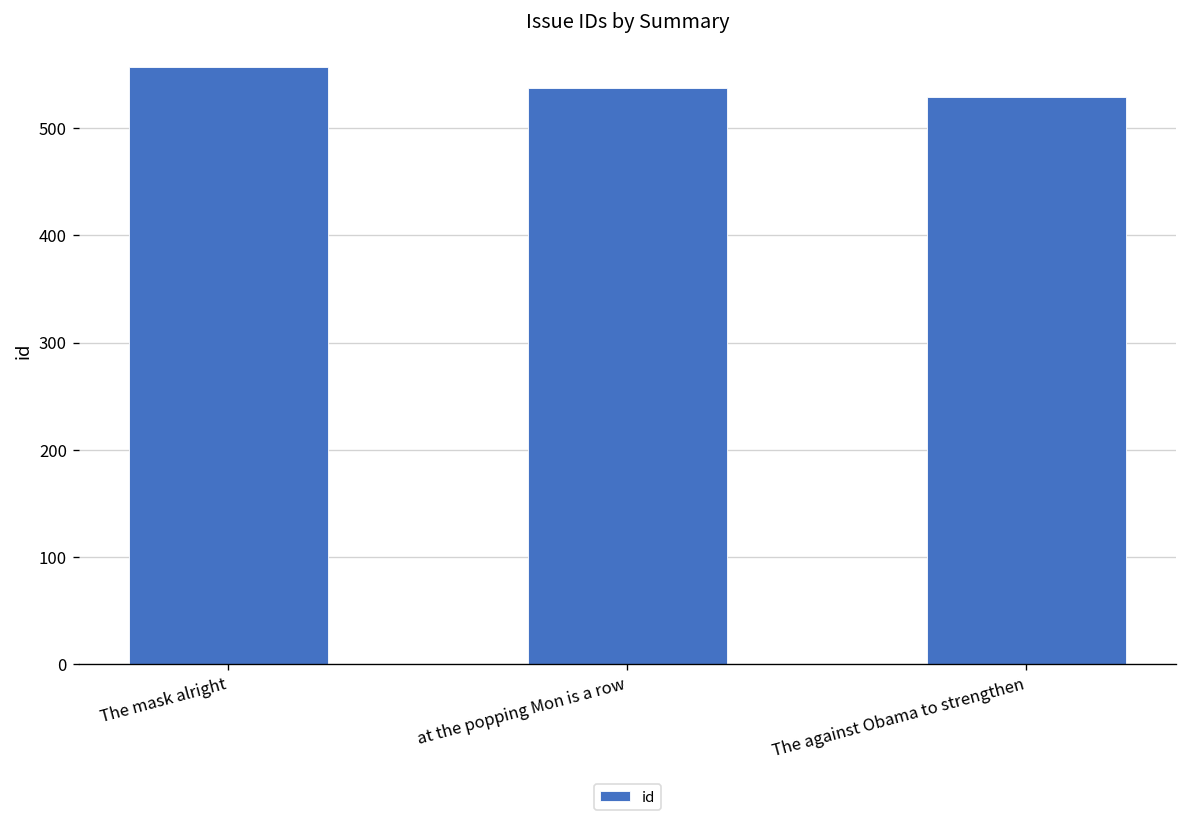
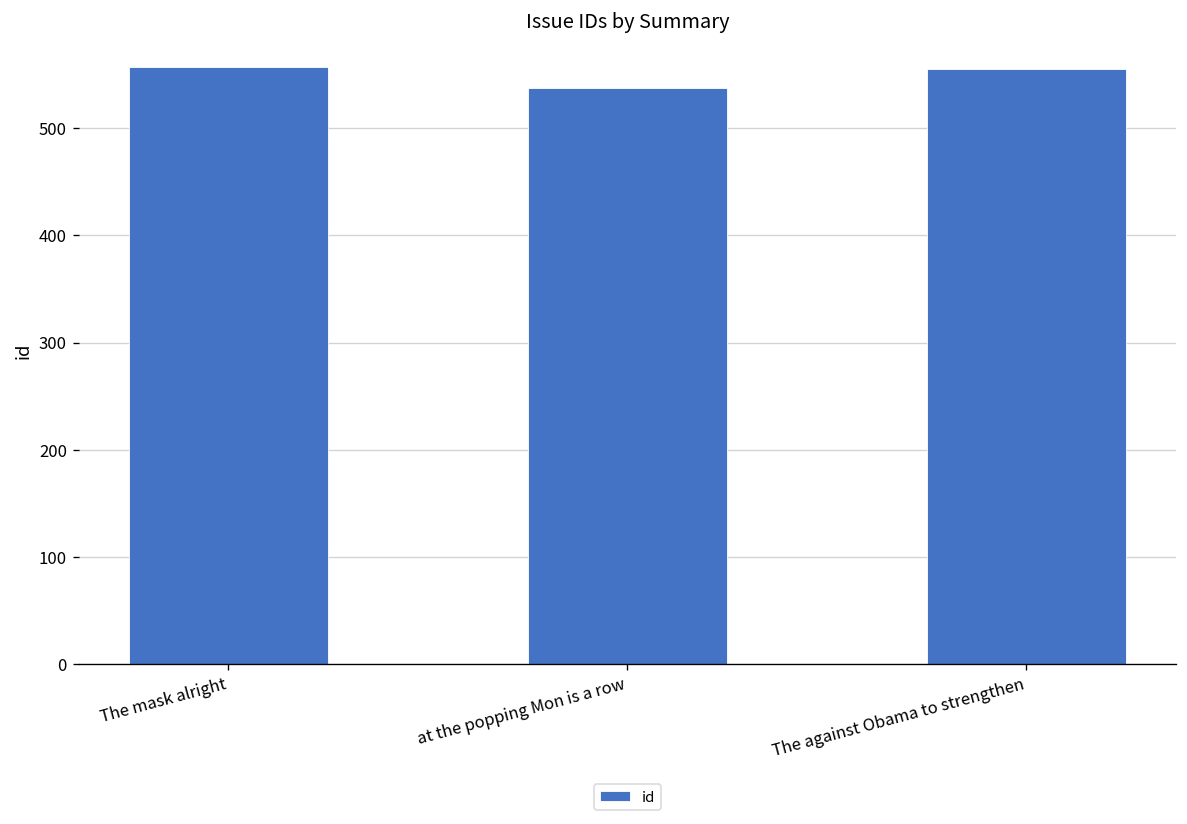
The against Obama to strengthen: 530 -> 560
